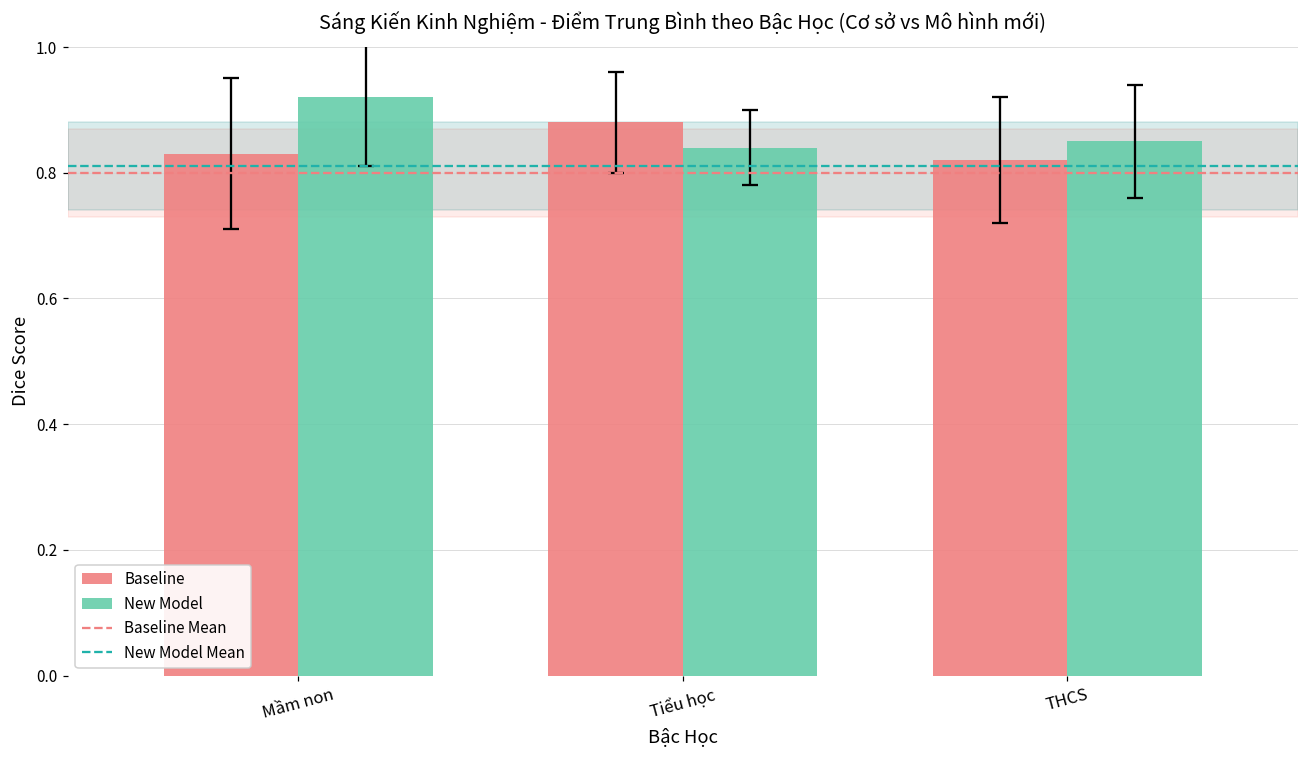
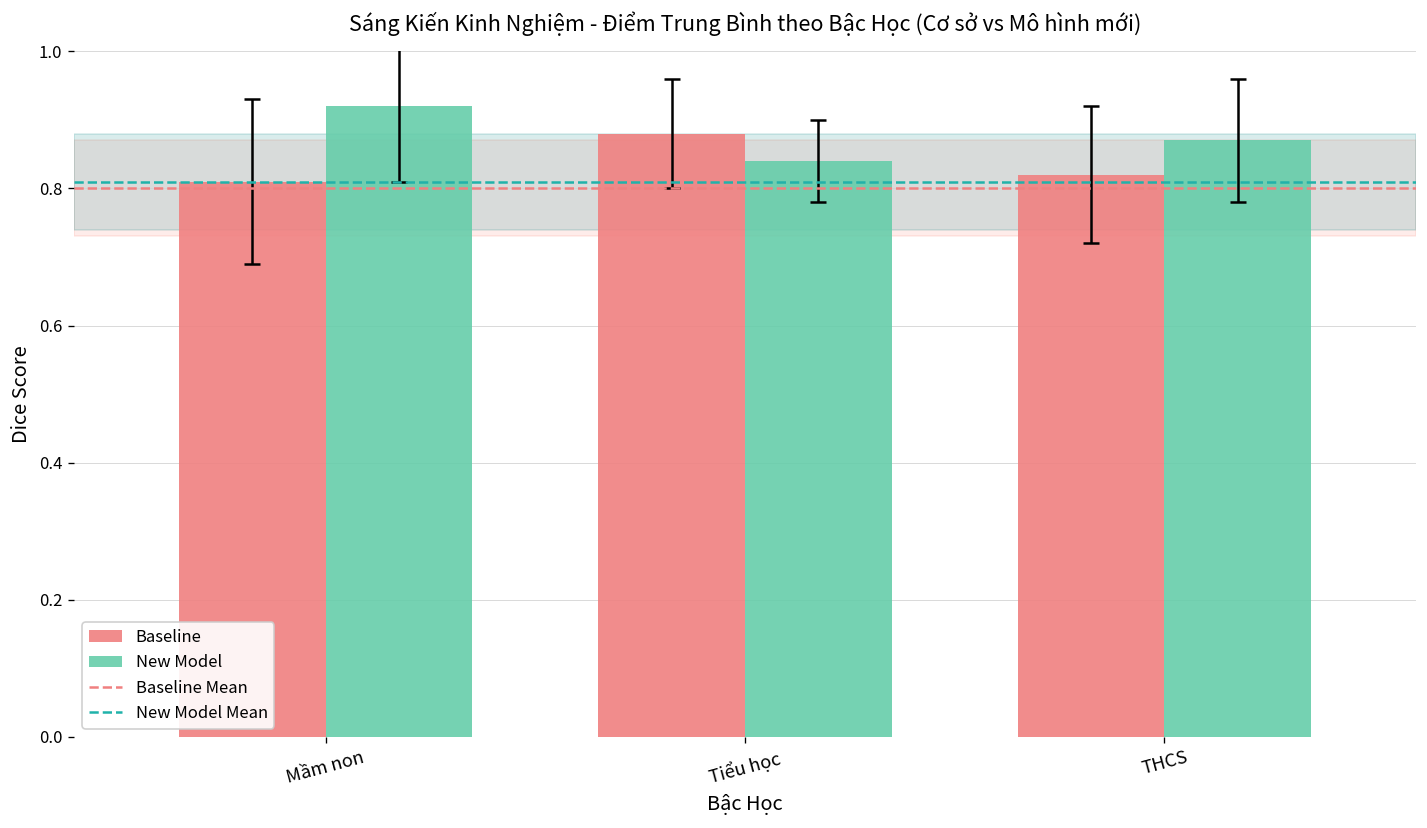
Baseline, Mầm non: 0.83 -> 0.81
New Model, THCS: 0.85 -> 0.87
